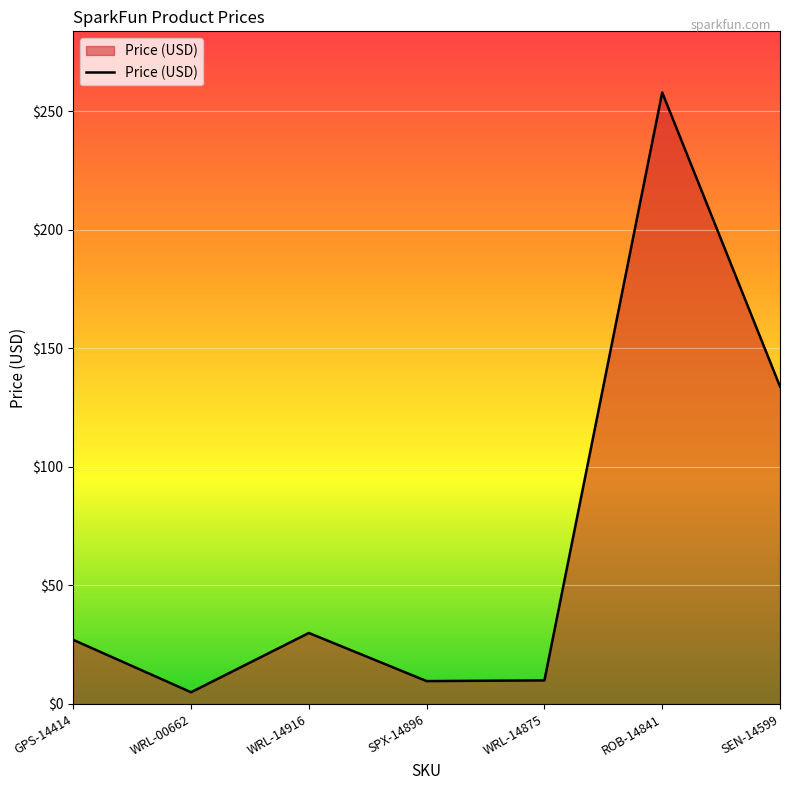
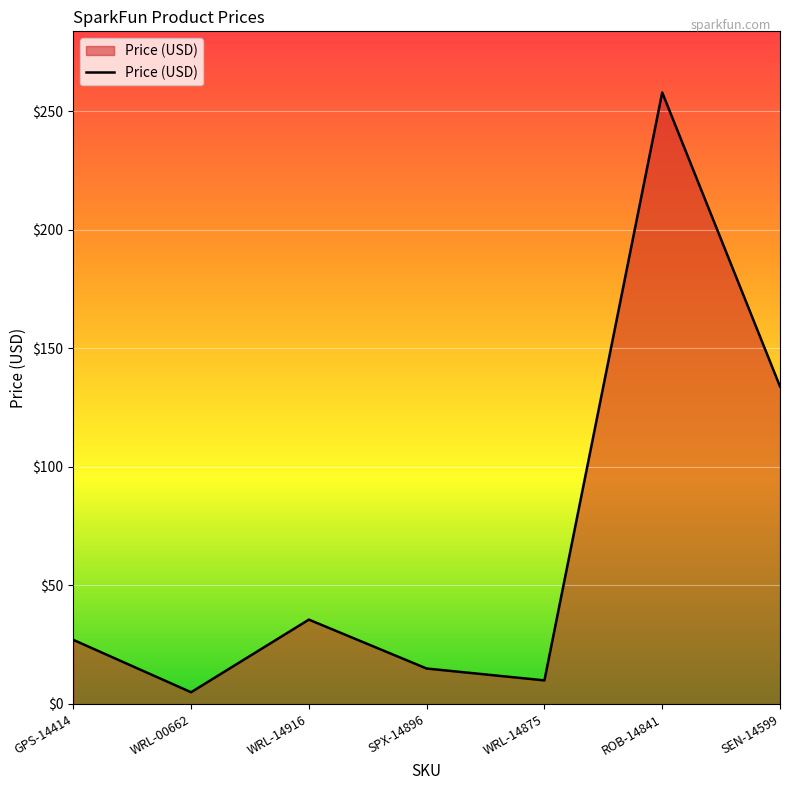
WRL-14916: $30 -> $36
SPX-14896: $10 -> $15
